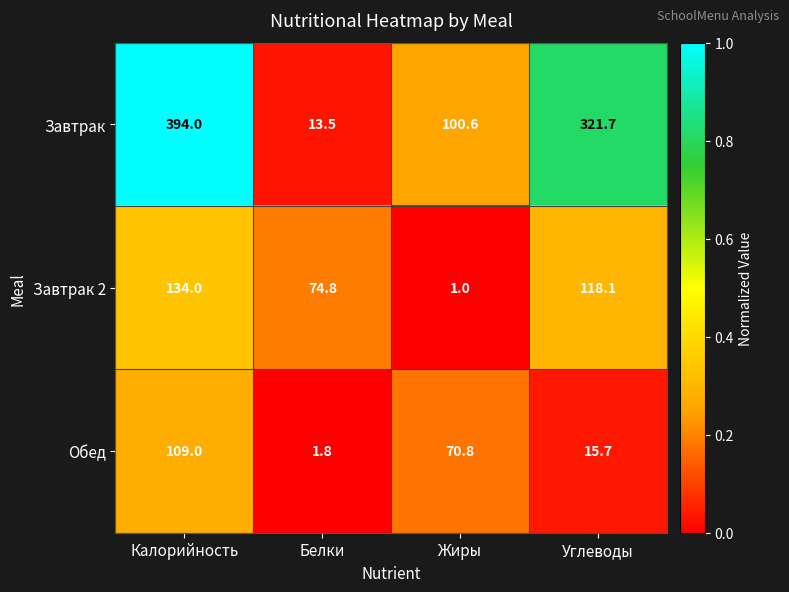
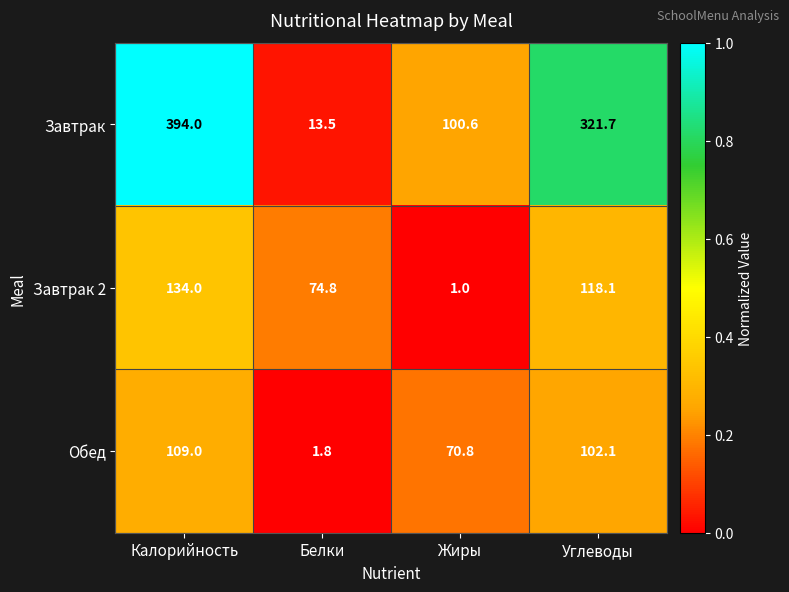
Обед, Углеводы: 15.7 -> 102.1
